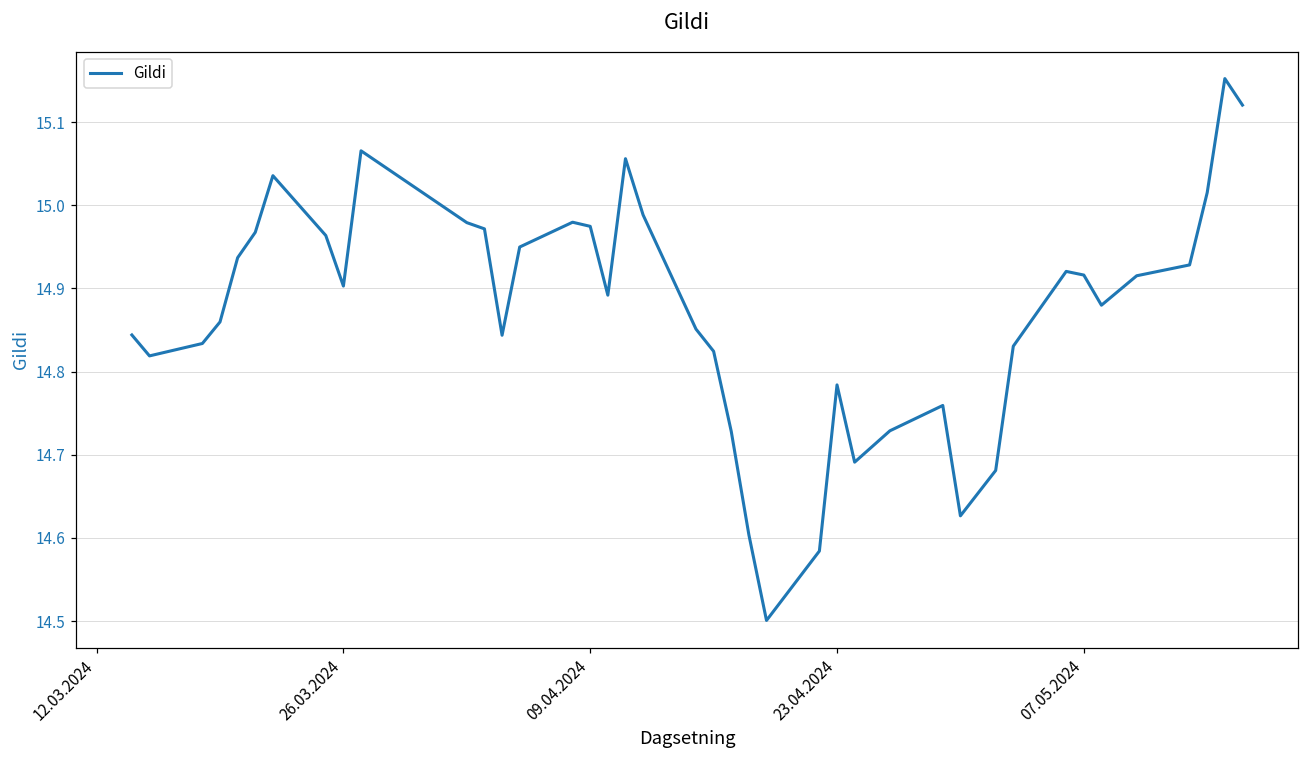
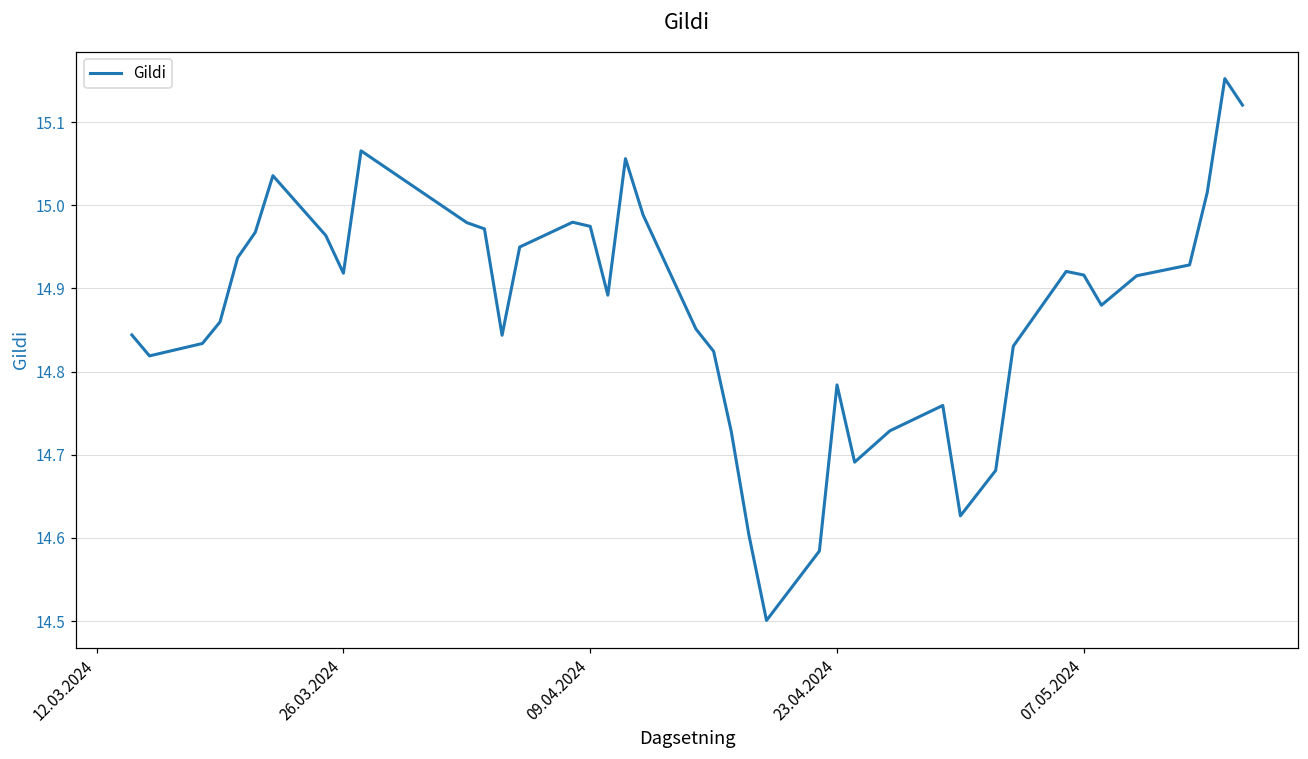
26.03.2024: 14.90 -> 14.92
